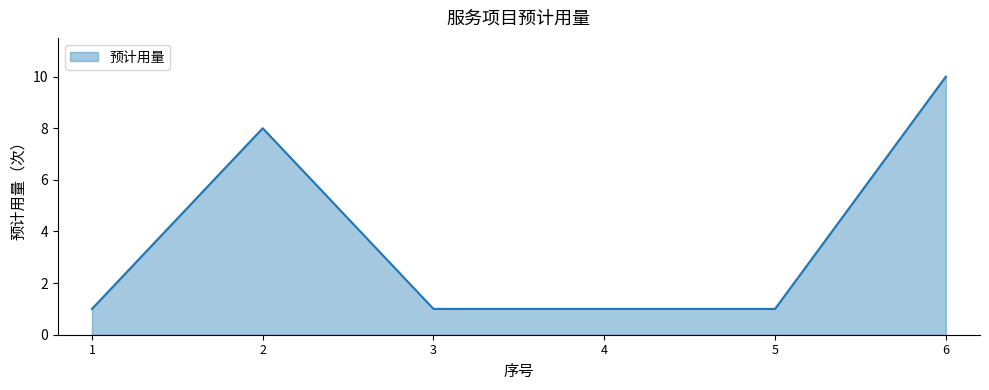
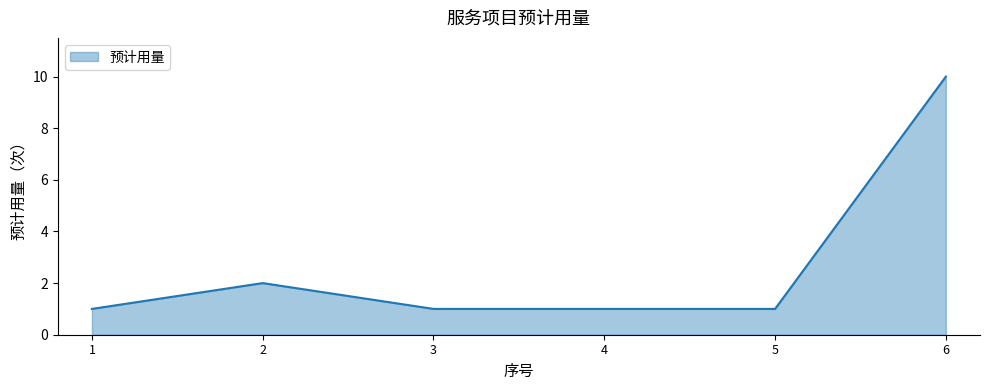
2: 8 -> 2
